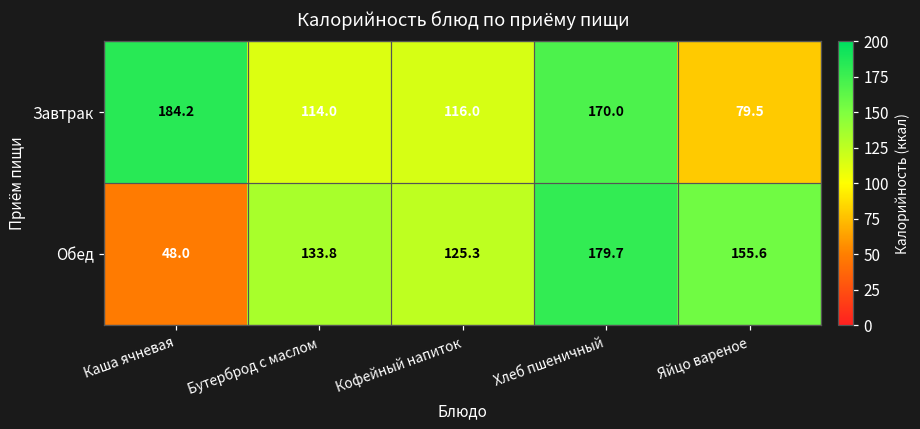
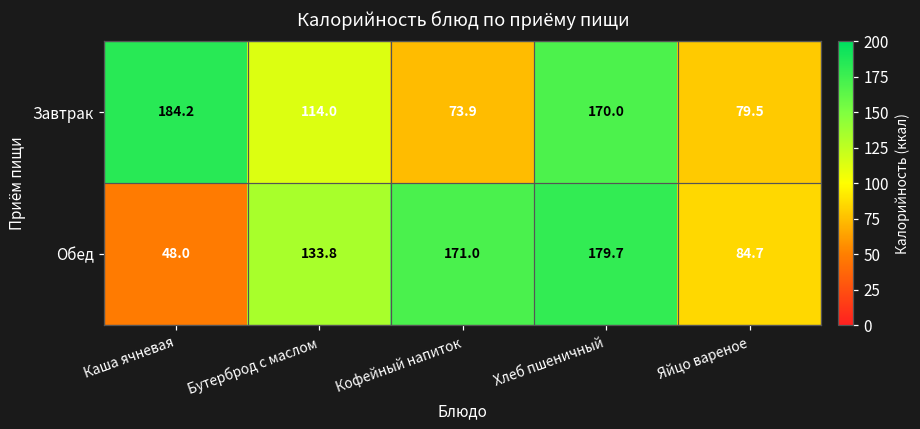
Завтрак, Кофейный напиток: 116.0 -> 73.9
Обед, Кофейный напиток: 125.3 -> 171.0
Обед, Яйцо вареное: 155.6 -> 84.7
